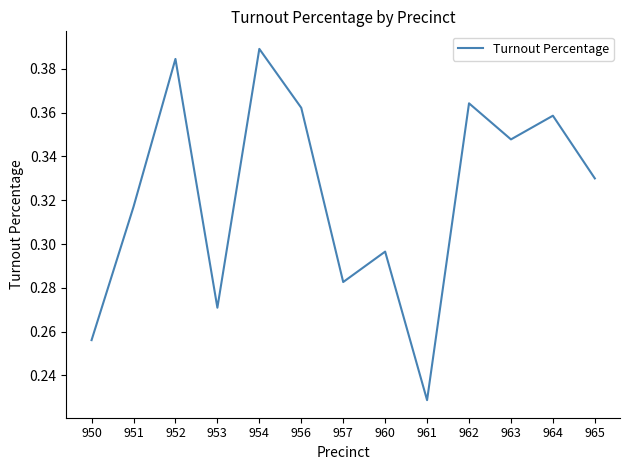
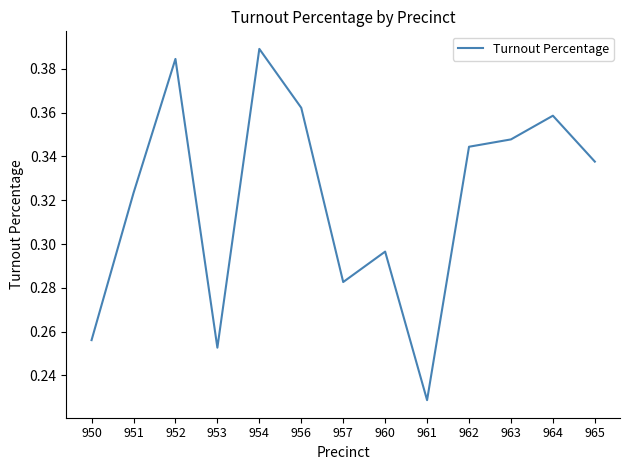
951: 0.317 -> 0.323
953: 0.271 -> 0.253
962: 0.364 -> 0.344
965: 0.330 -> 0.338
